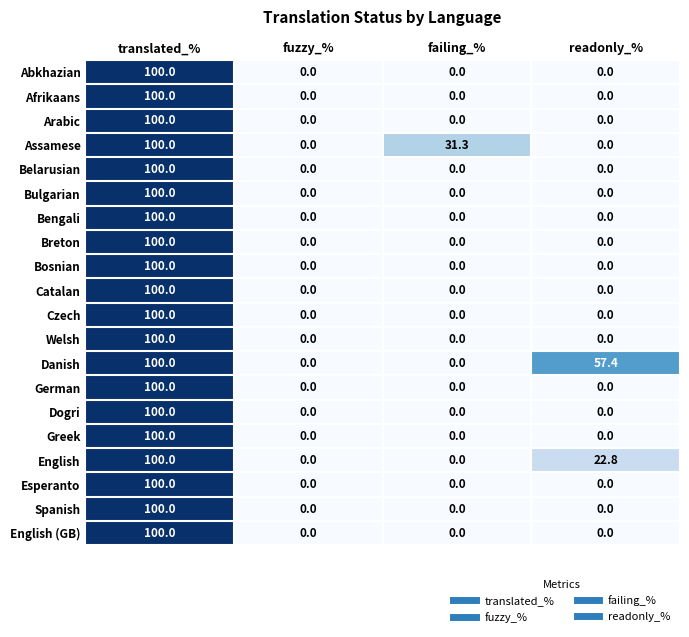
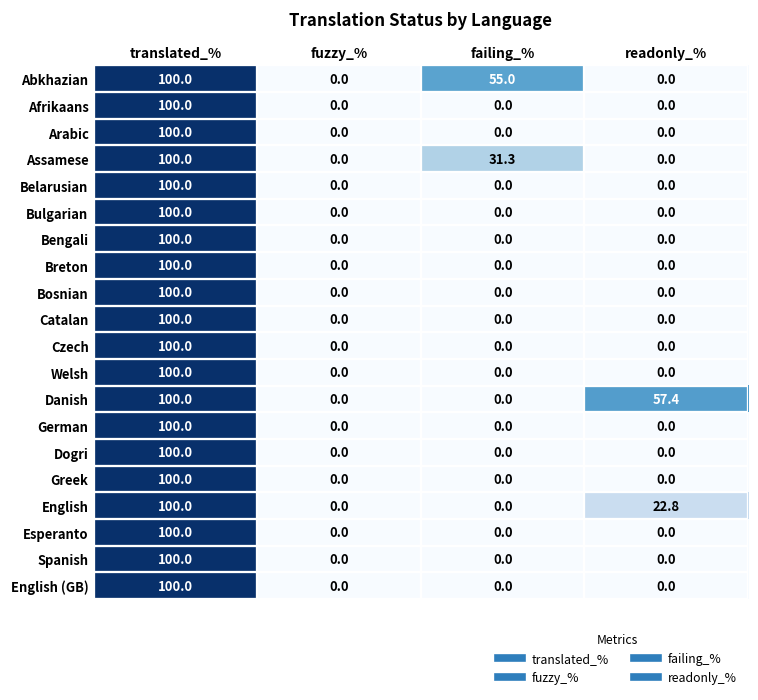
Abkhazian, failing_%: 0.0 -> 55.0
